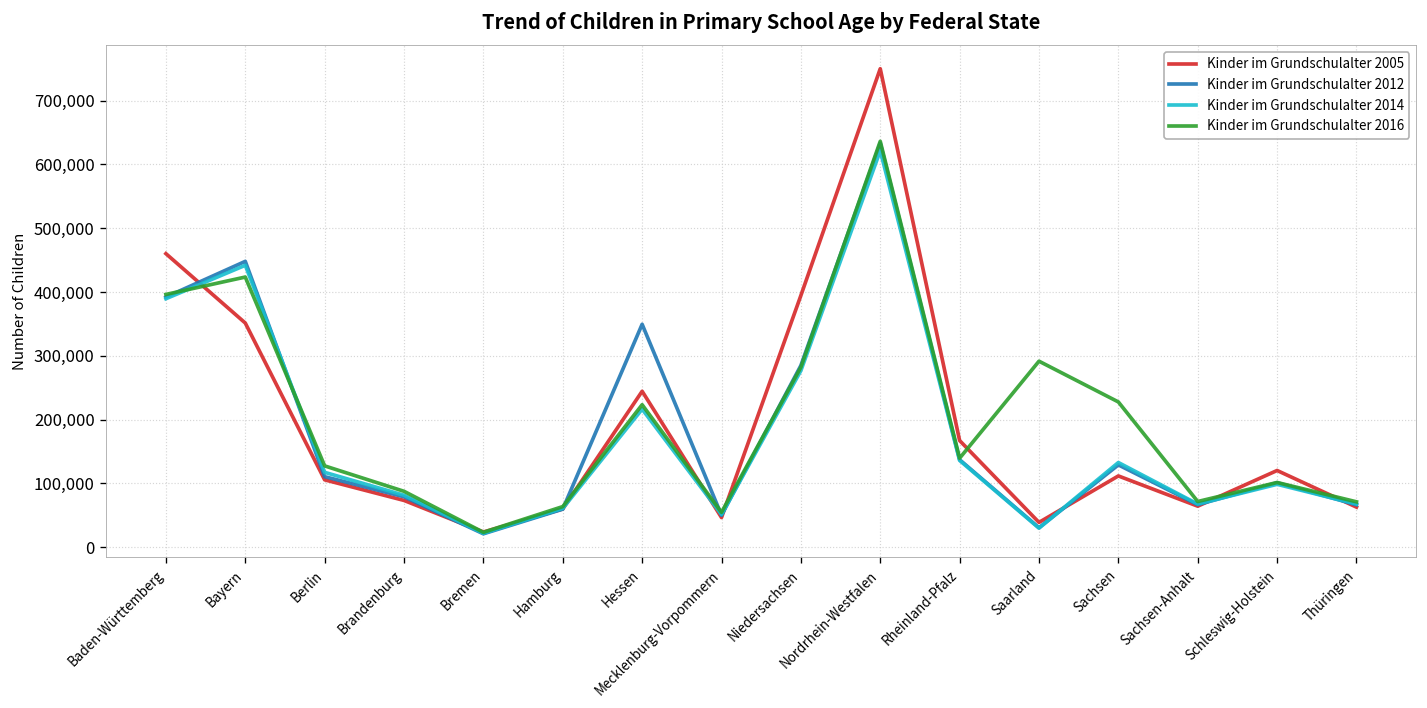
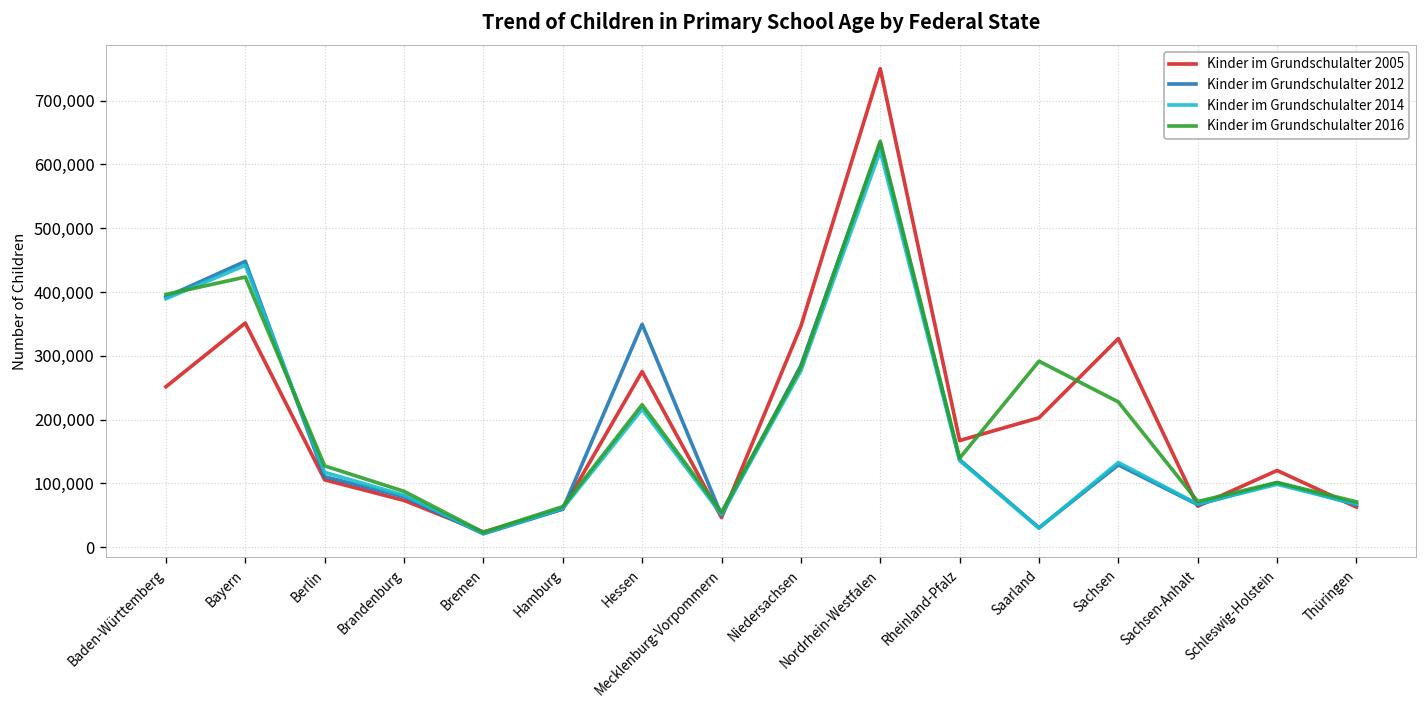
Kinder im Grundschulalter 2005, Baden-Württemberg: 460,000 -> 250,000
Kinder im Grundschulalter 2005, Hessen: 240,000 -> 280,000
Kinder im Grundschulalter 2005, Niedersachsen: 390,000 -> 350,000
Kinder im Grundschulalter 2005, Saarland: 40,000 -> 200,000
Kinder im Grundschulalter 2005, Sachsen: 110,000 -> 330,000
